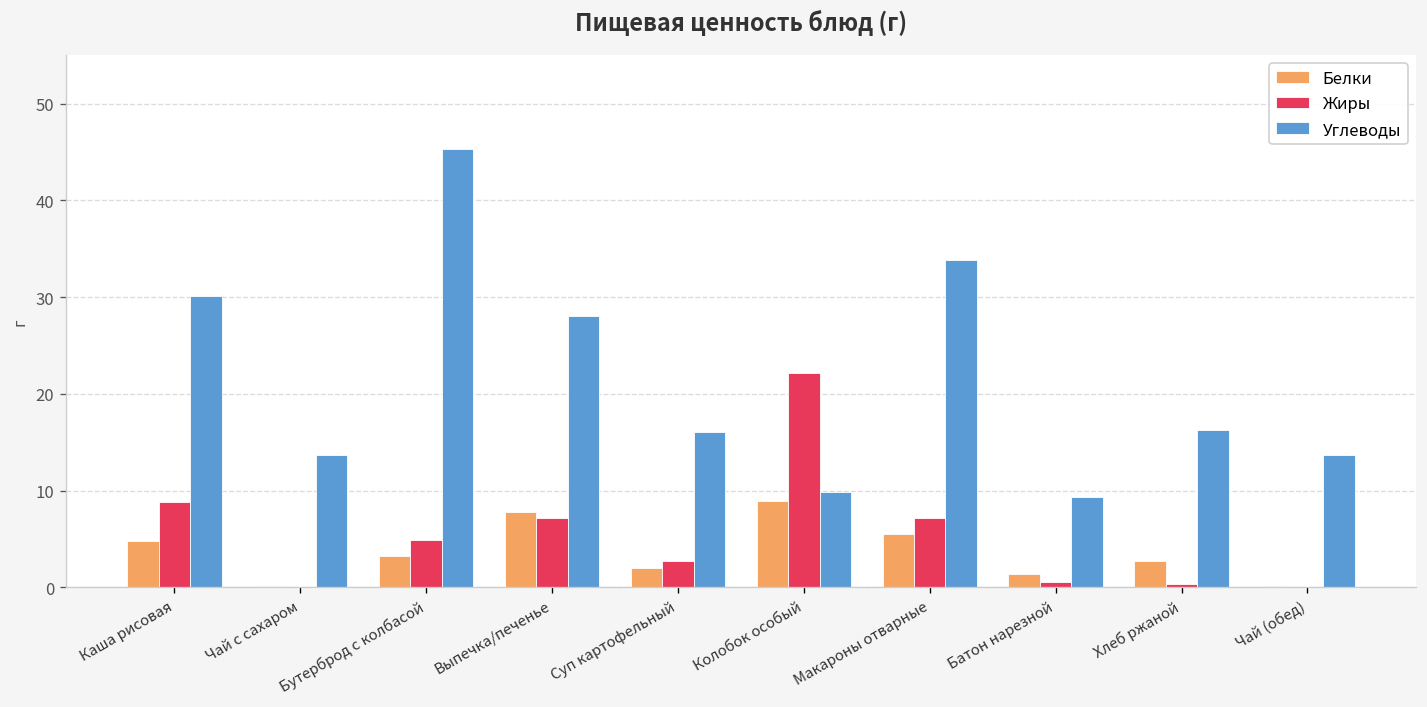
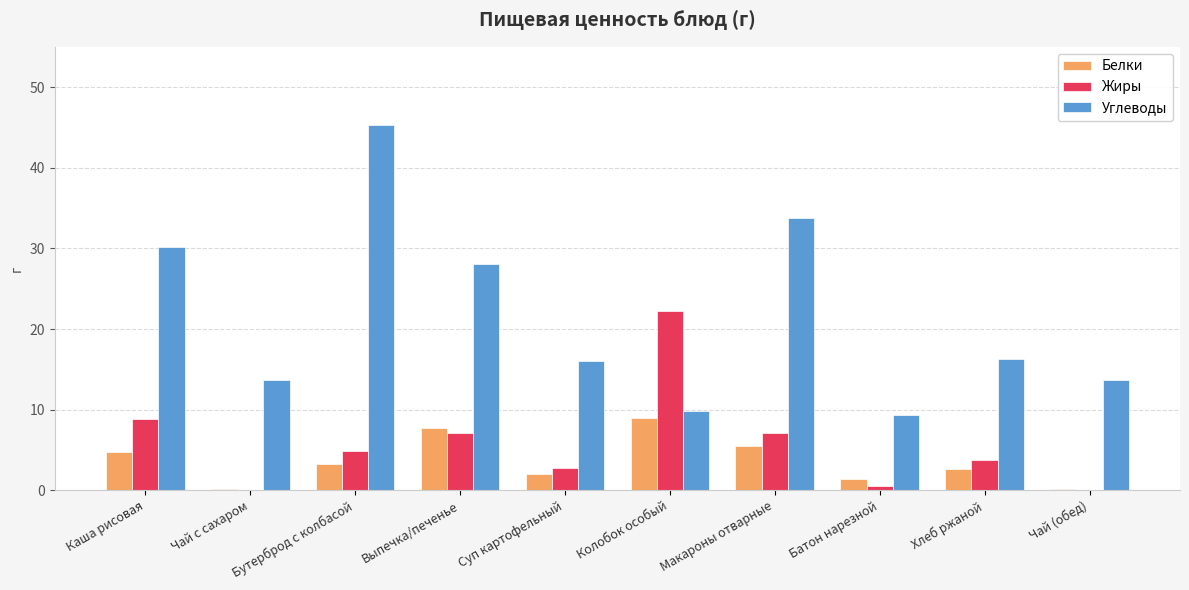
Жиры, Хлеб ржаной: 0 -> 4
